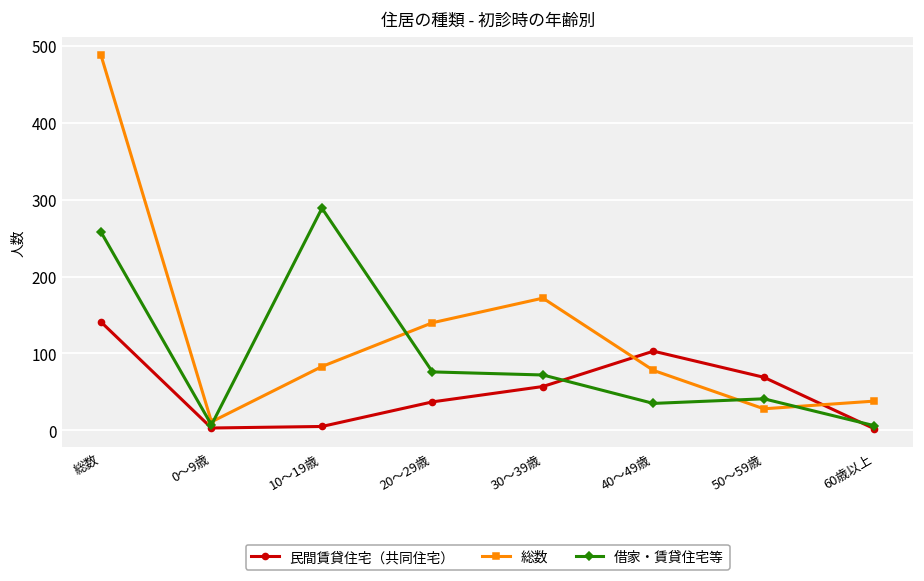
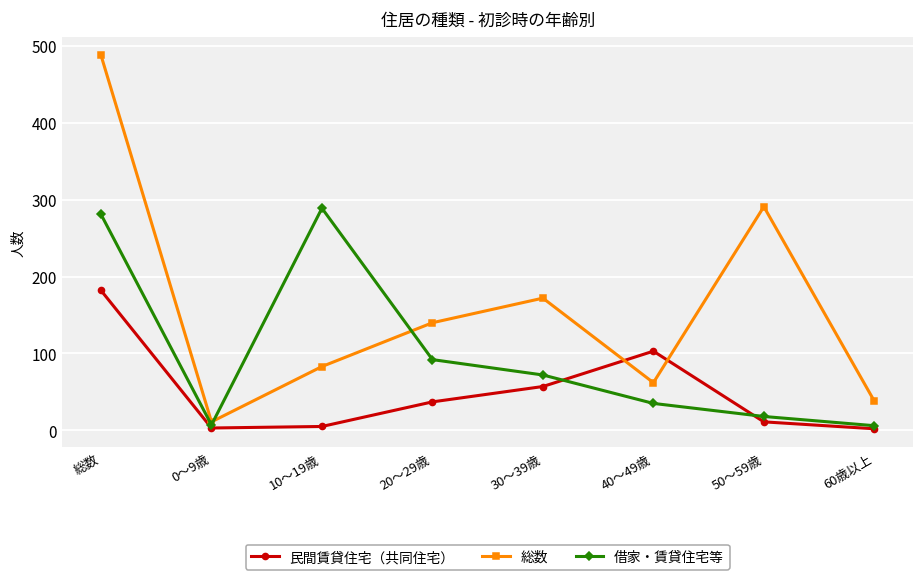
民間賃貸住宅（共同住宅）, 総数: 140 -> 180
借家・賃貸住宅等, 総数: 260 -> 280
借家・賃貸住宅等, 20～29歳: 80 -> 90
総数, 40～49歳: 80 -> 60
民間賃貸住宅（共同住宅）, 50～59歳: 70 -> 10
総数, 50～59歳: 30 -> 290
借家・賃貸住宅等, 50～59歳: 40 -> 20
